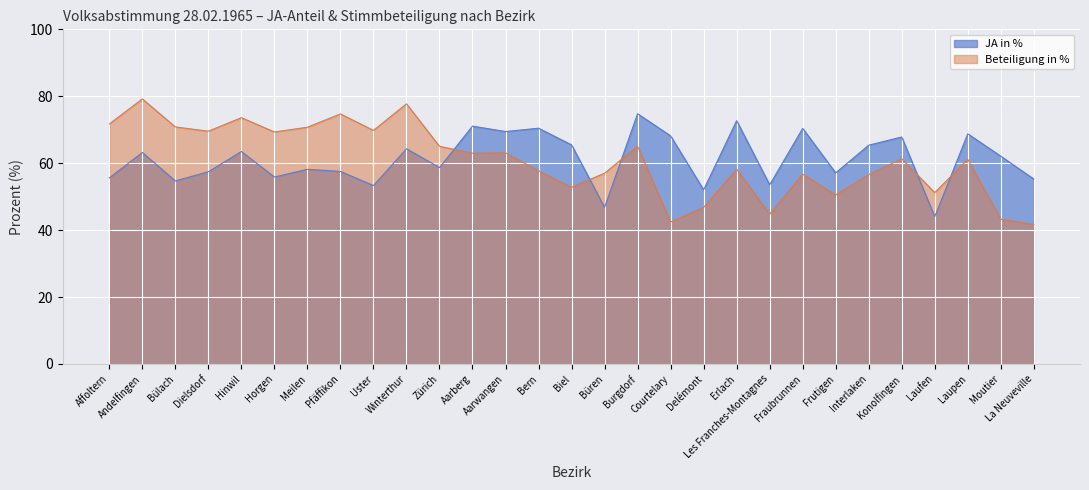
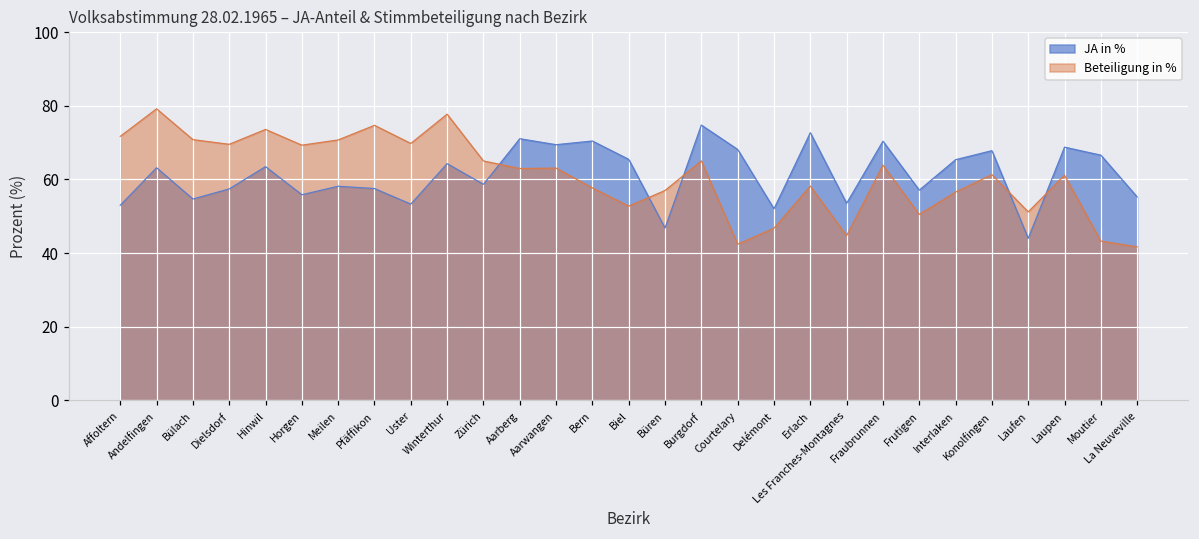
JA in %, Affoltern: 56 -> 53
Beteiligung in %, Fraubrunnen: 57 -> 64
JA in %, Moutier: 62 -> 67
